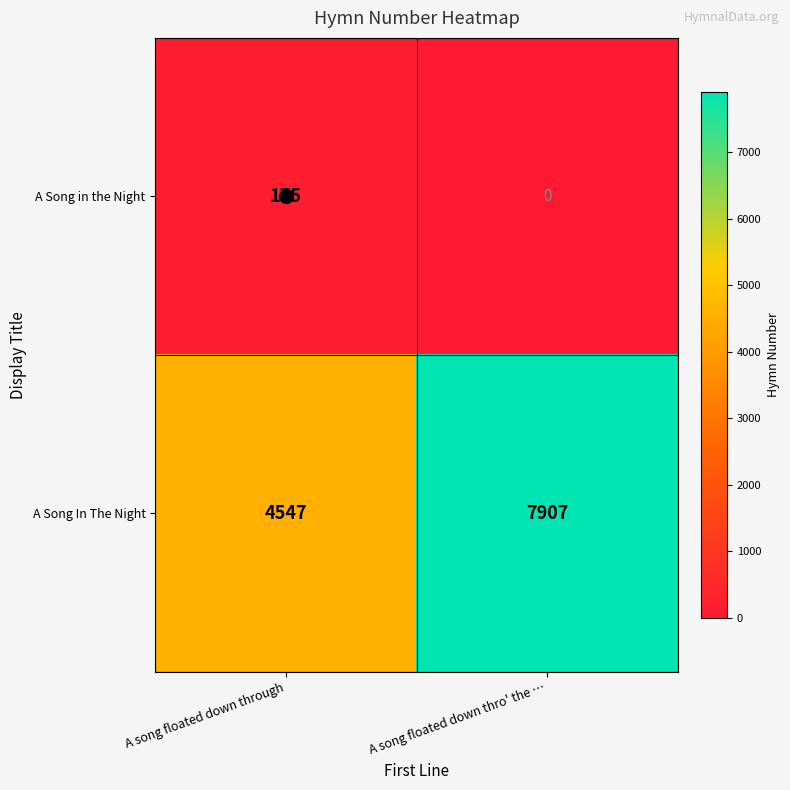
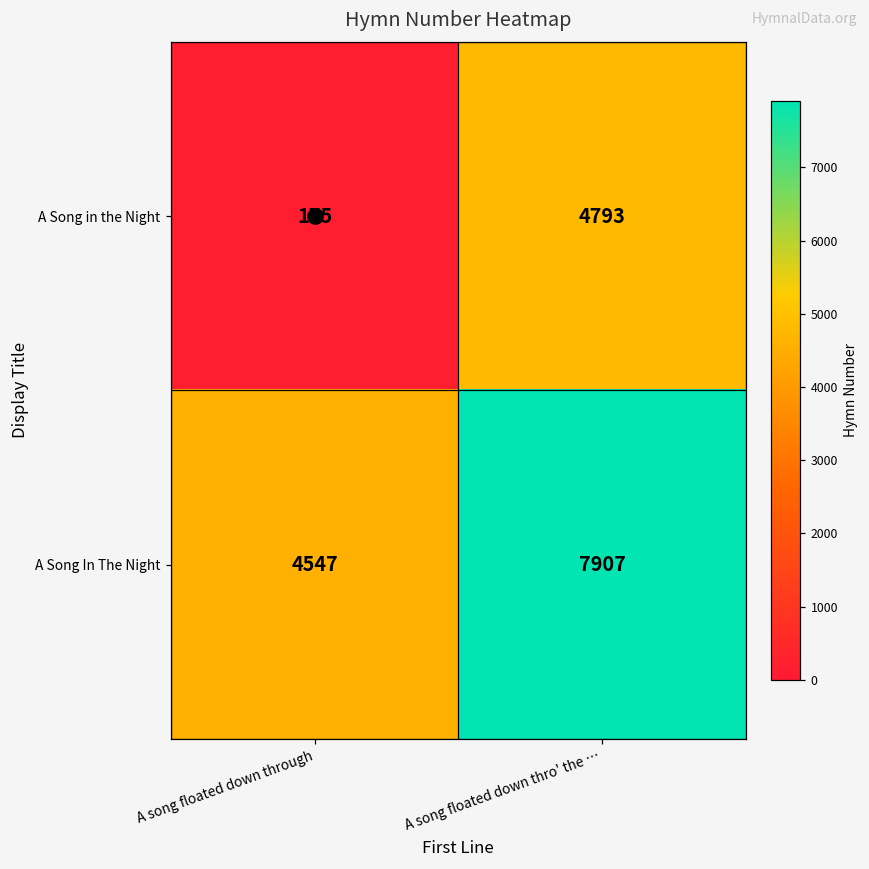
A Song in the Night, A song floated down thro' the …: 0 -> 4793
